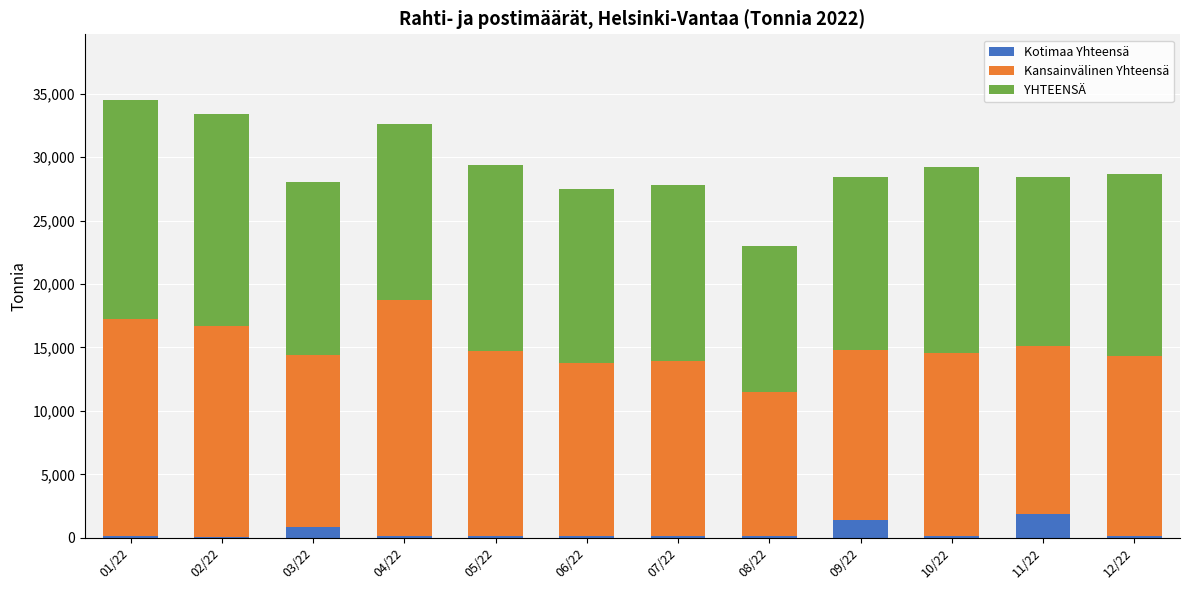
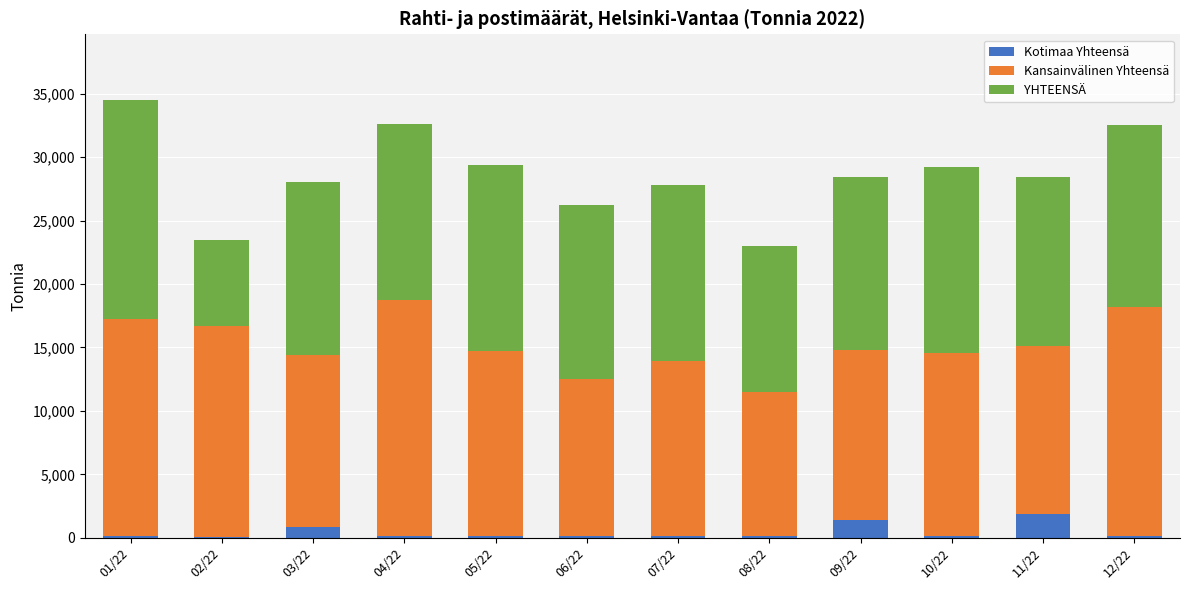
YHTEENSÄ, 02/22: 16,700 -> 6,800
Kansainvälinen Yhteensä, 06/22: 13,600 -> 12,300
Kansainvälinen Yhteensä, 12/22: 14,200 -> 18,100
